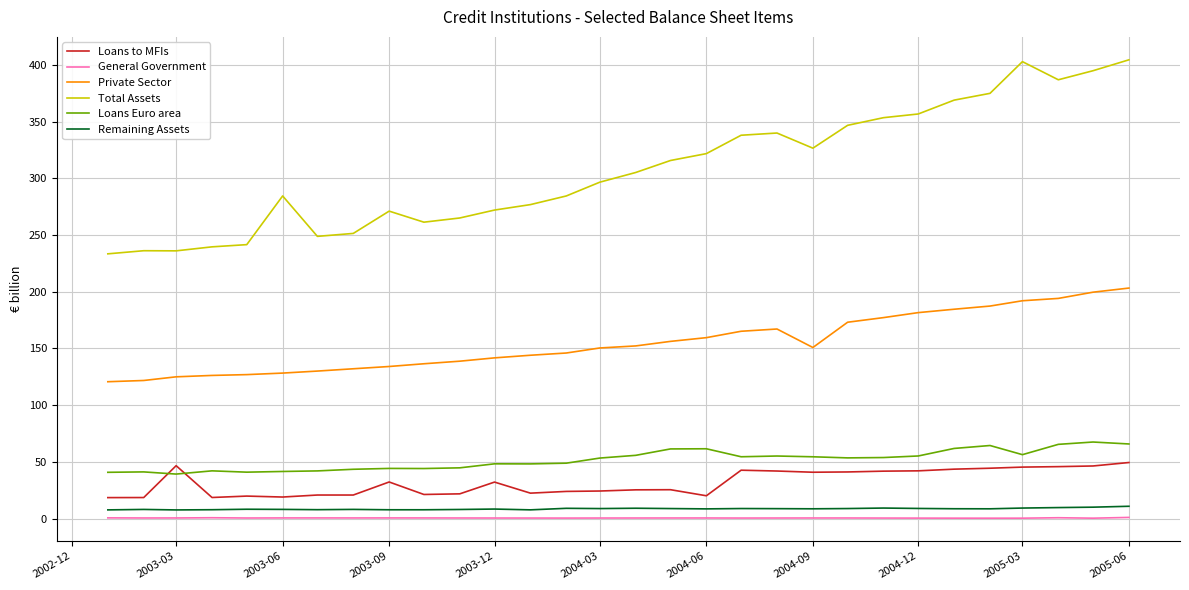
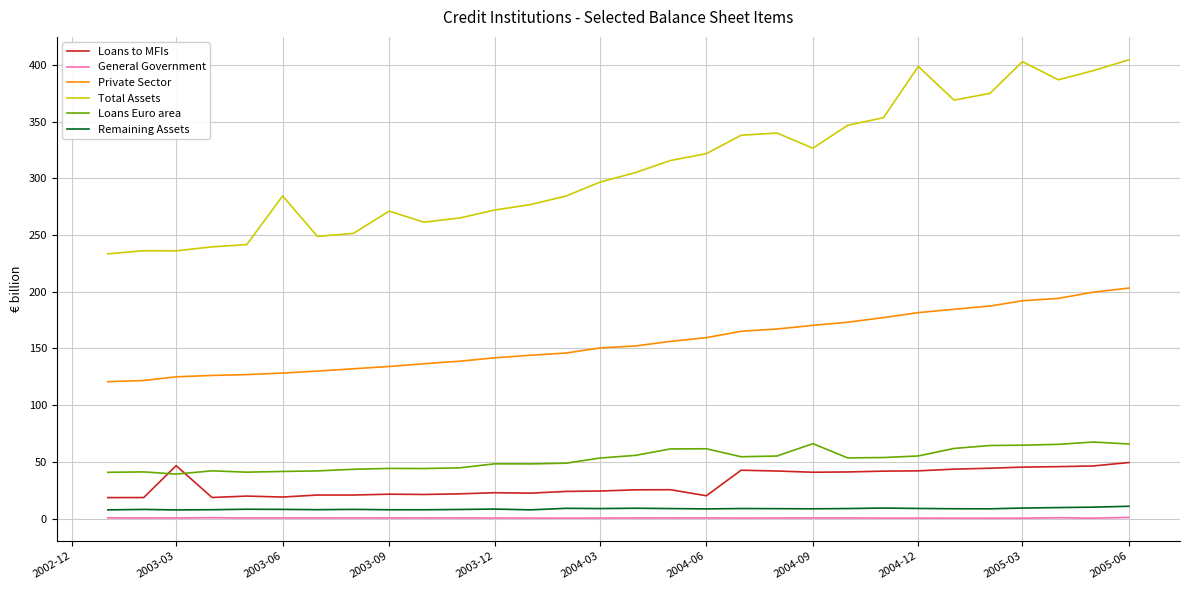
Loans to MFIs, 2003-09: 32 -> 22
Loans to MFIs, 2003-12: 32 -> 23
Private Sector, 2004-09: 151 -> 170
Loans Euro area, 2004-09: 54 -> 66
Total Assets, 2004-12: 357 -> 399
Loans Euro area, 2005-03: 56 -> 65
